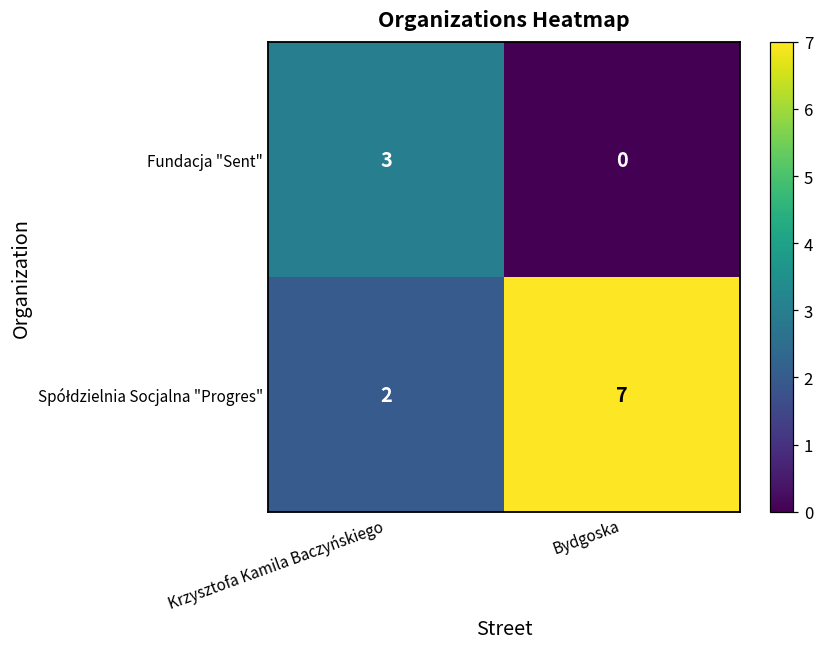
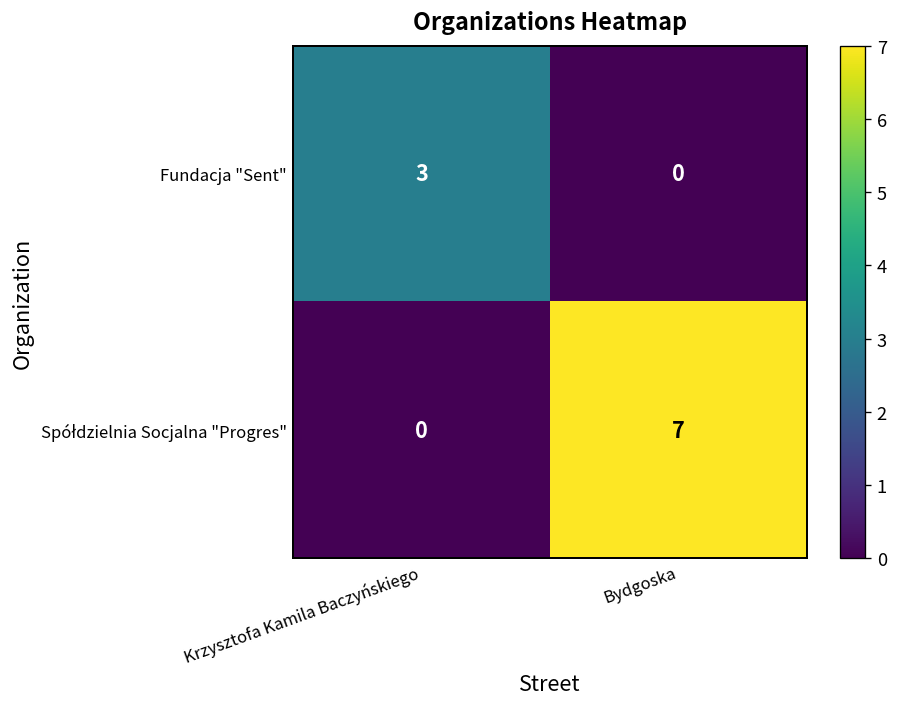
Spółdzielnia Socjalna "Progres", Krzysztofa Kamila Baczyńskiego: 2 -> 0
